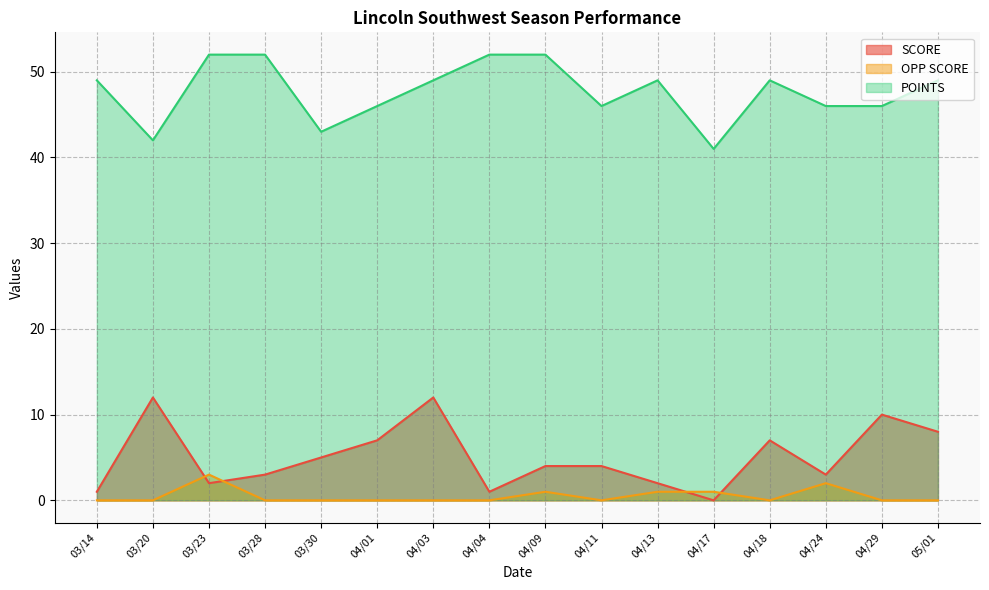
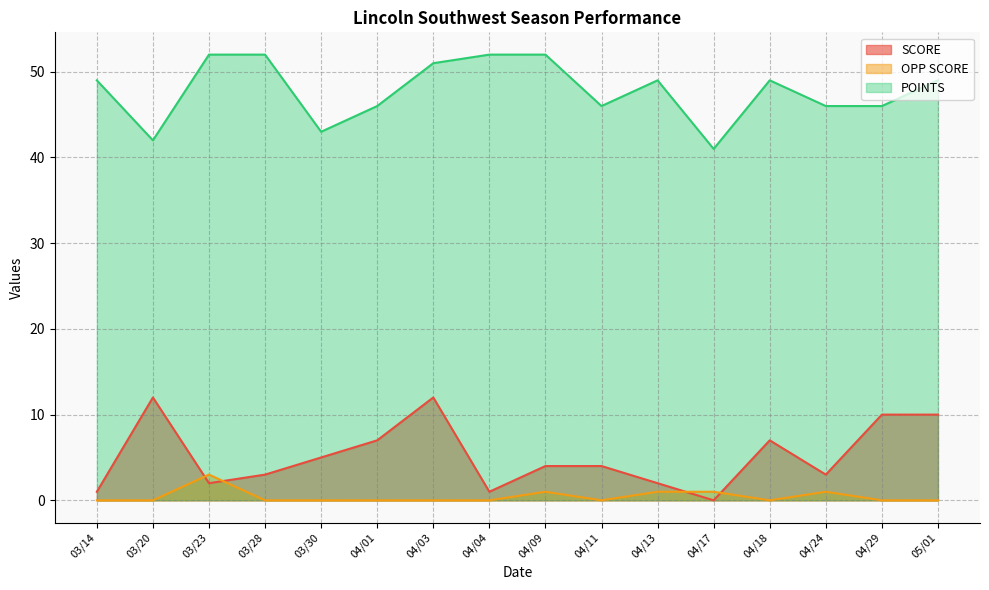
POINTS, 04/03: 49 -> 51
OPP SCORE, 04/24: 2 -> 1
SCORE, 05/01: 8 -> 10
